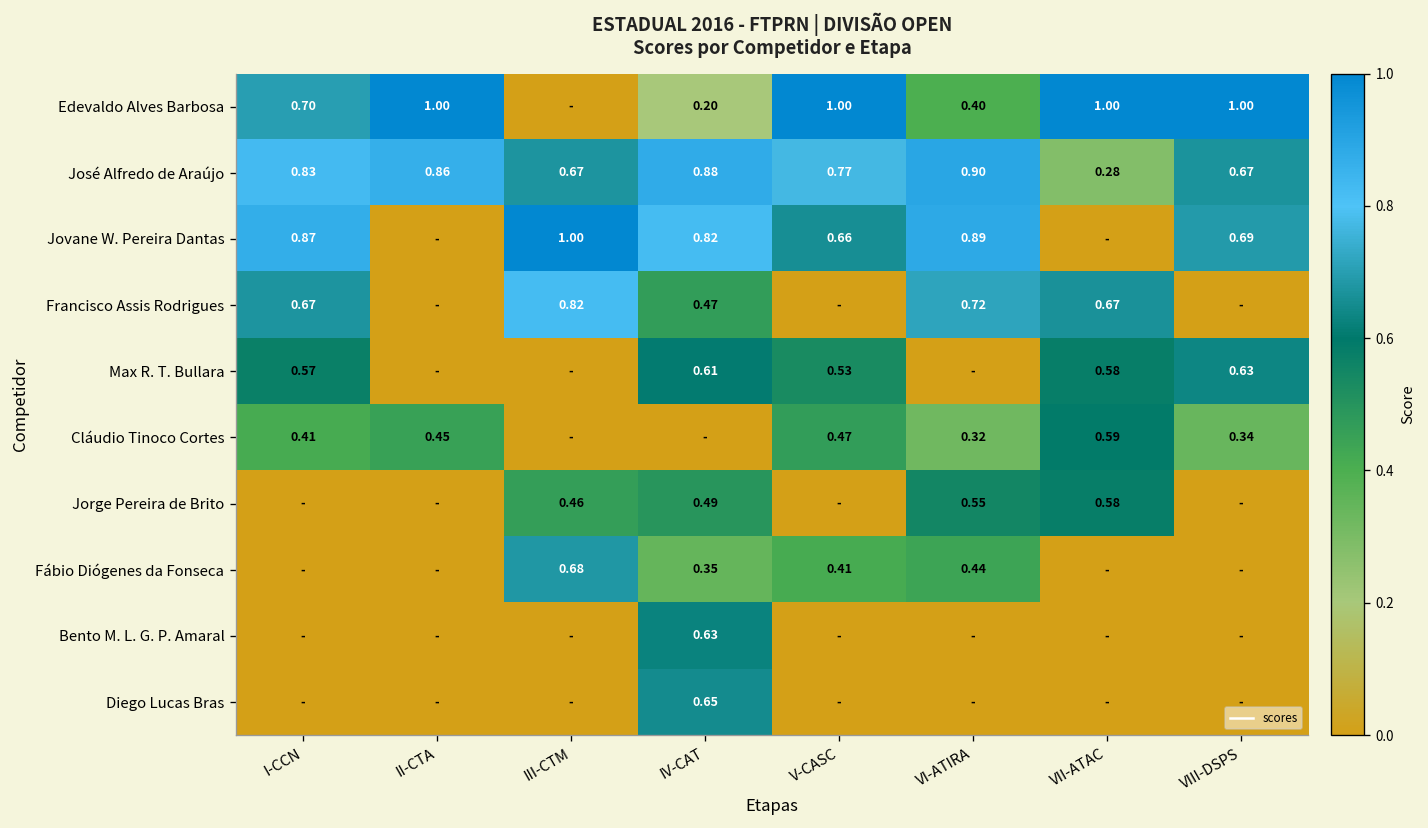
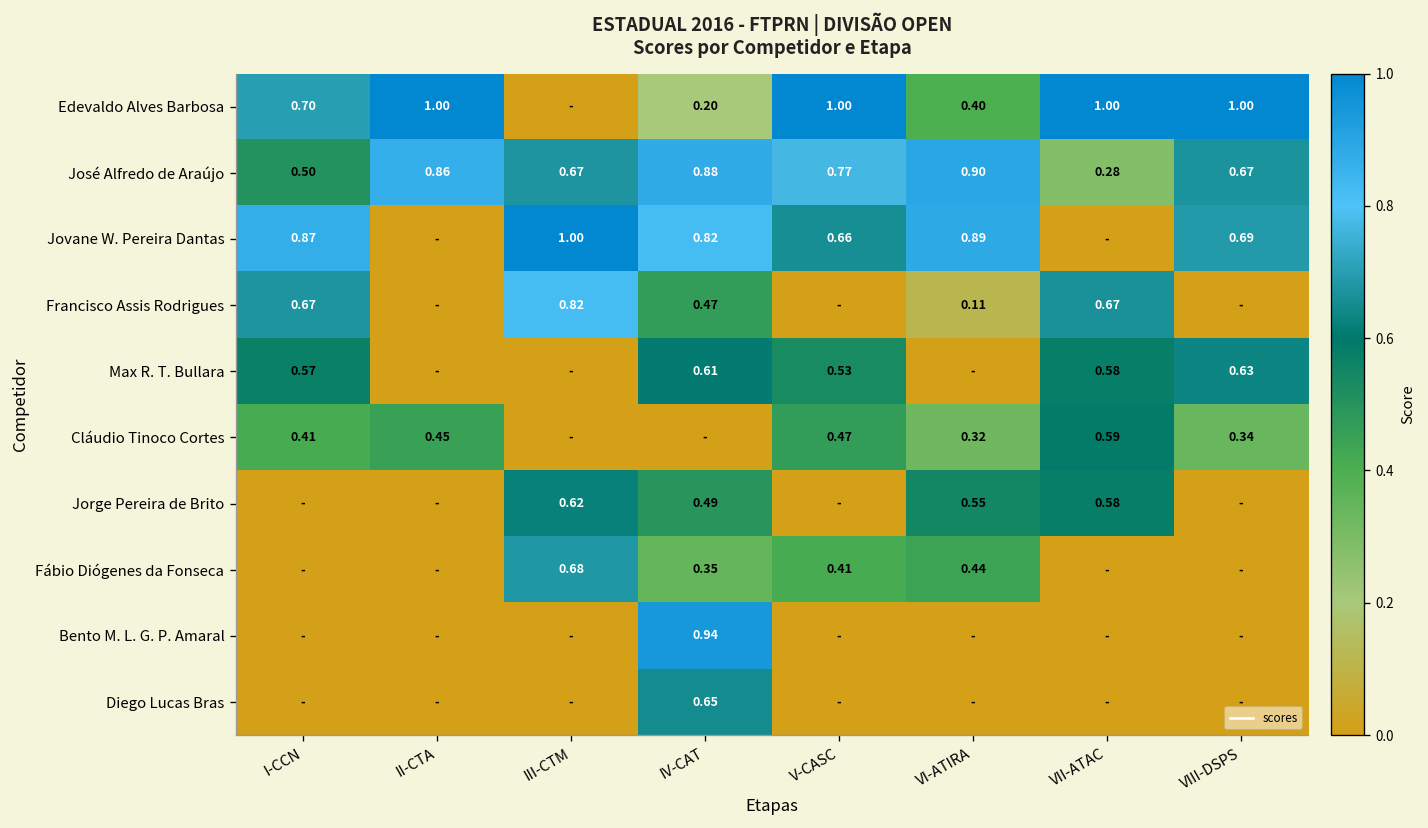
José Alfredo de Araújo, I-CCN: 0.83 -> 0.50
Francisco Assis Rodrigues, VI-ATIRA: 0.72 -> 0.11
Jorge Pereira de Brito, III-CTM: 0.46 -> 0.62
Bento M. L. G. P. Amaral, IV-CAT: 0.63 -> 0.94
